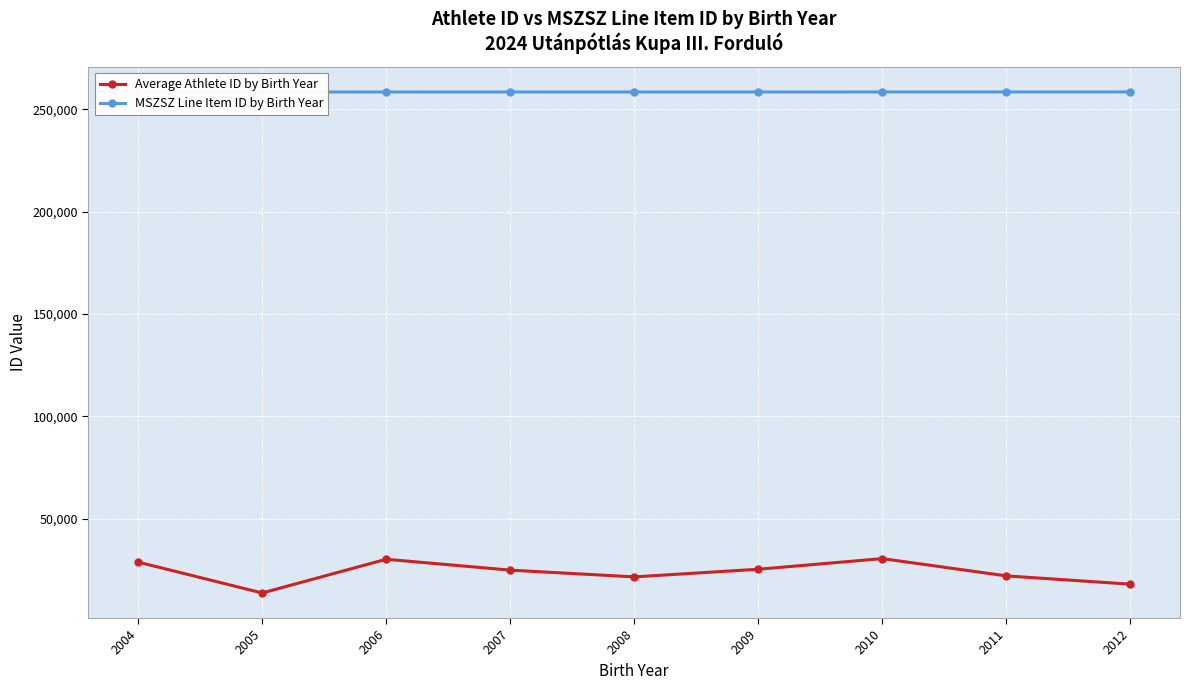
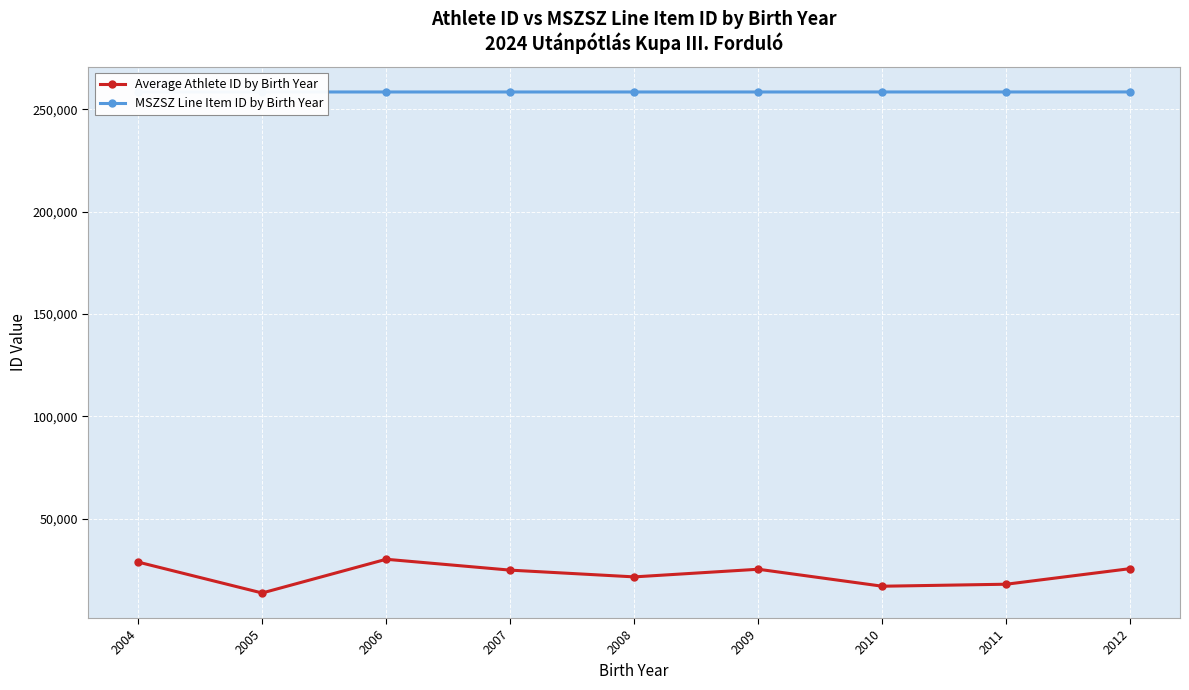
Average Athlete ID by Birth Year, 2010: 31,000 -> 17,000
Average Athlete ID by Birth Year, 2011: 22,000 -> 18,000
Average Athlete ID by Birth Year, 2012: 18,000 -> 26,000
